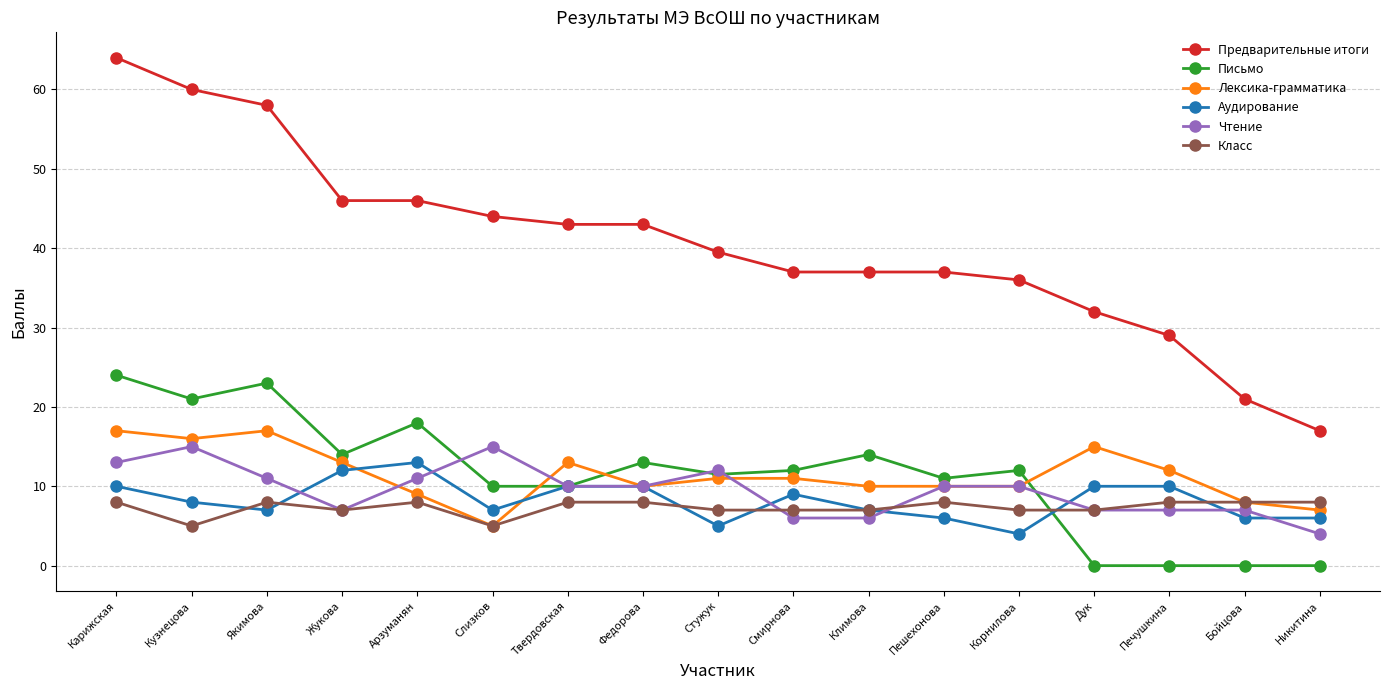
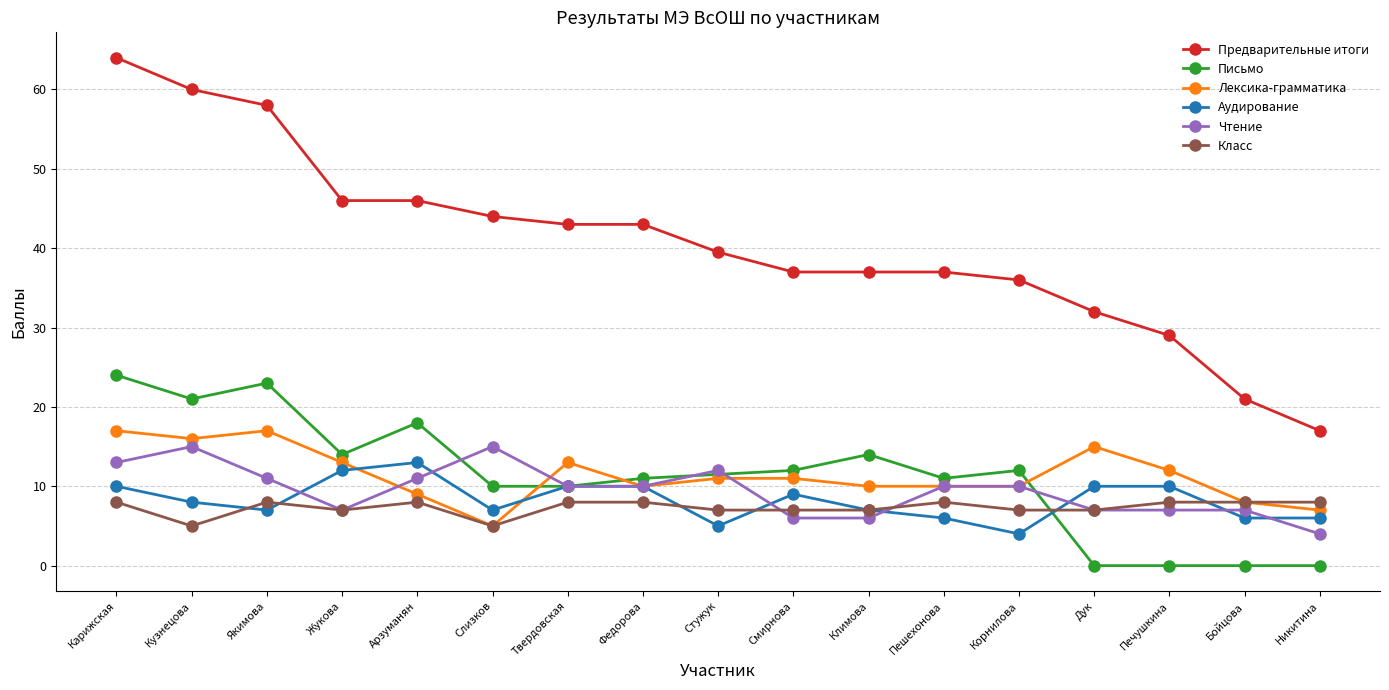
Письмо, Федорова: 13 -> 11
